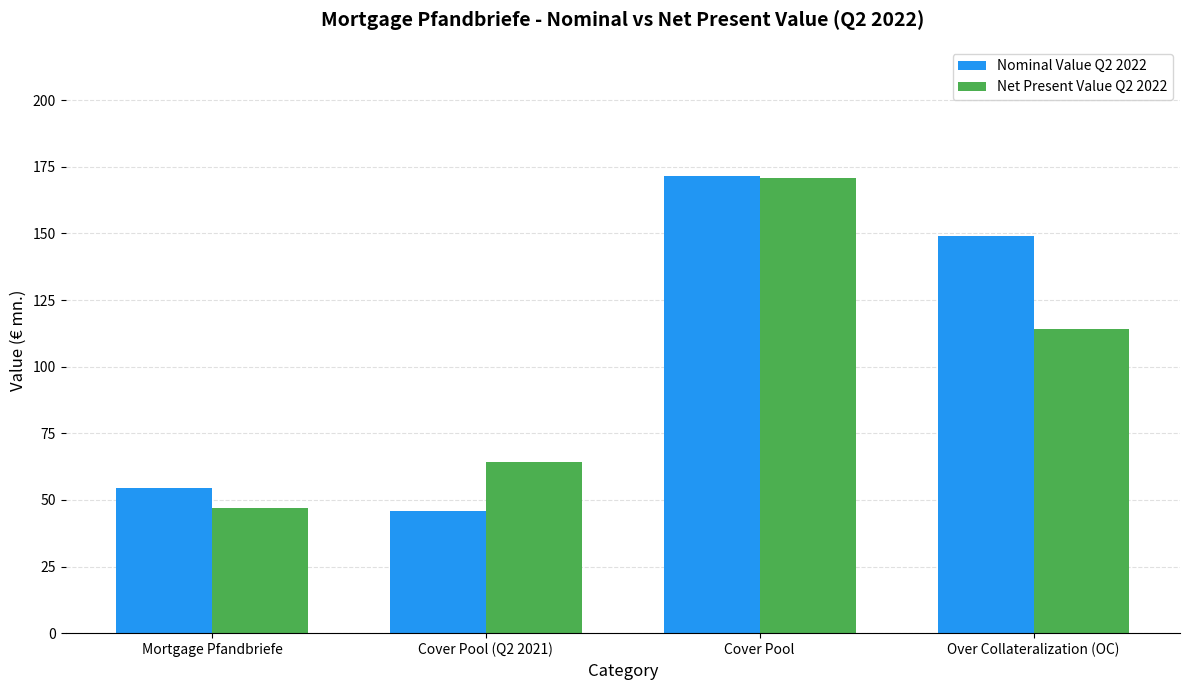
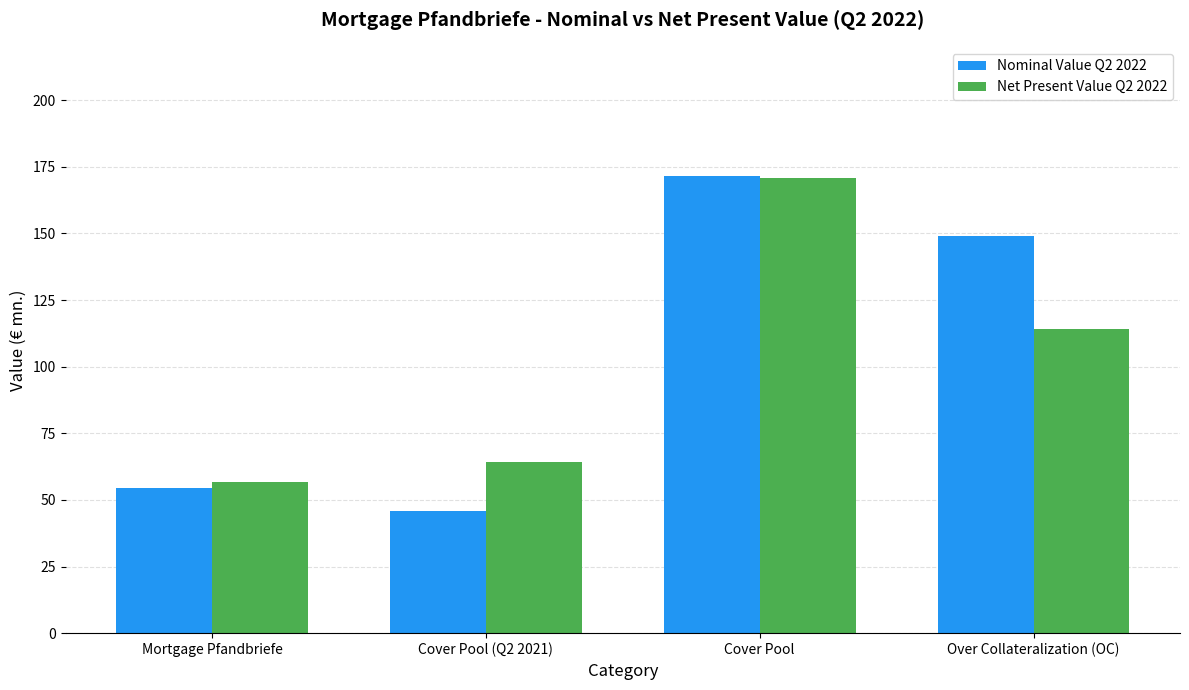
Net Present Value Q2 2022, Mortgage Pfandbriefe: 47 -> 57
